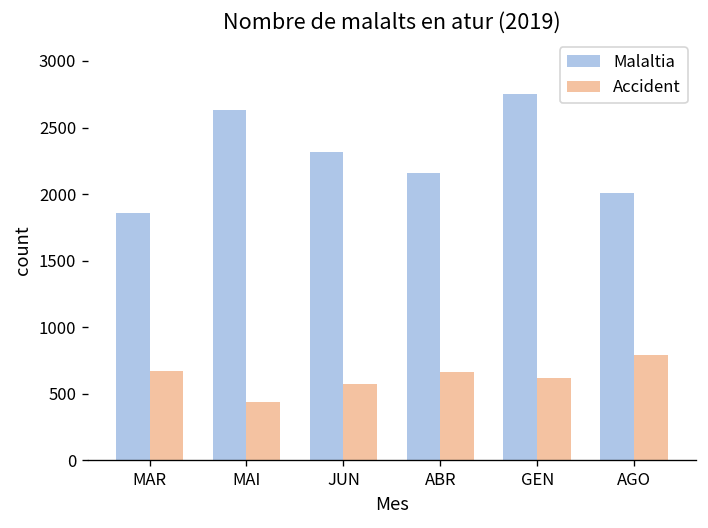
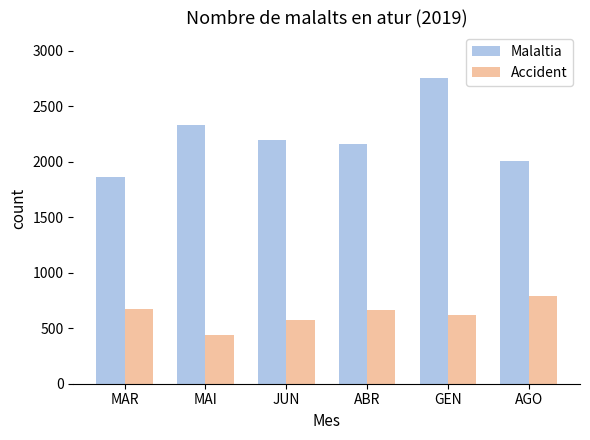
Malaltia, MAI: 2630 -> 2330
Malaltia, JUN: 2320 -> 2190
